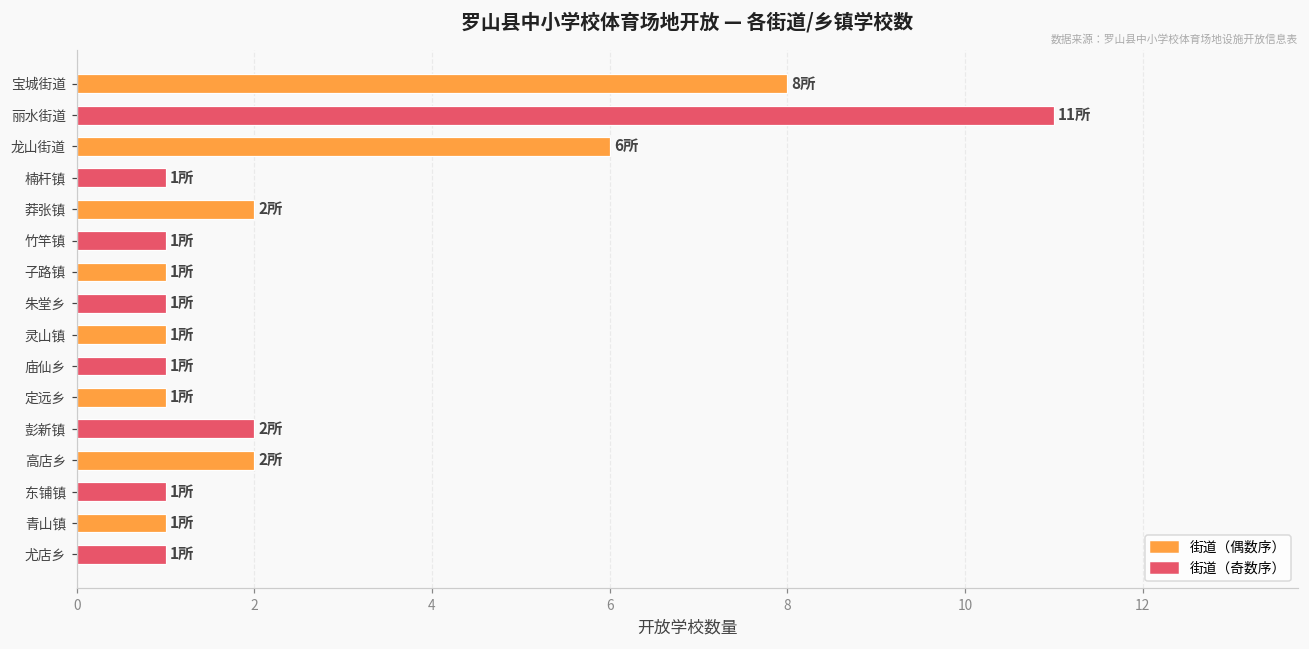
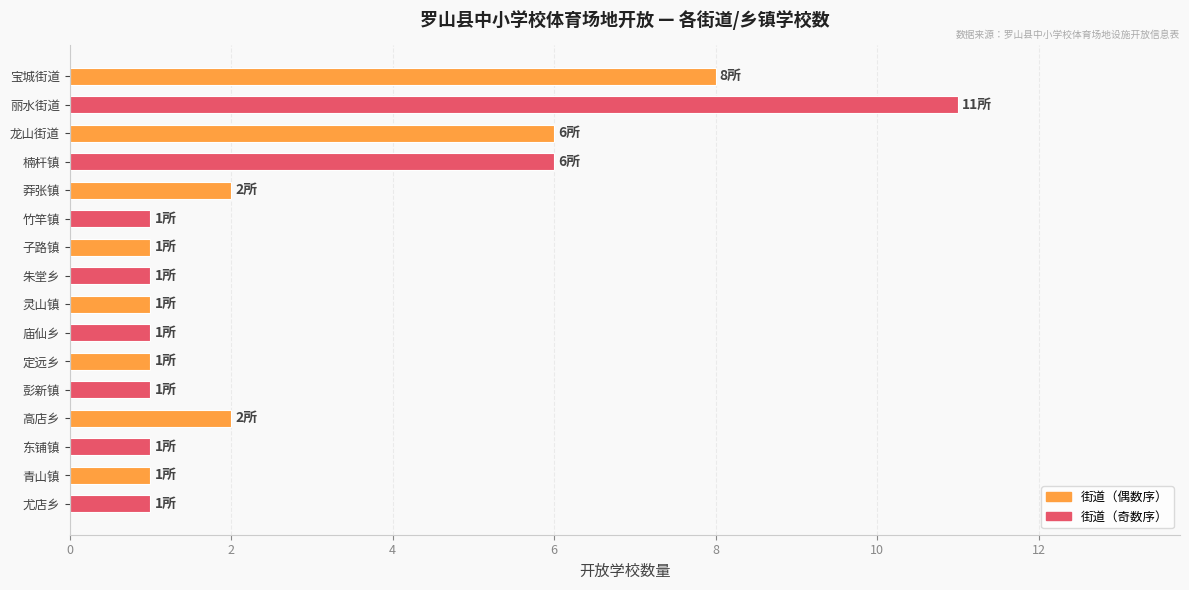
楠杆镇: 1所 -> 6所
彭新镇: 2所 -> 1所
